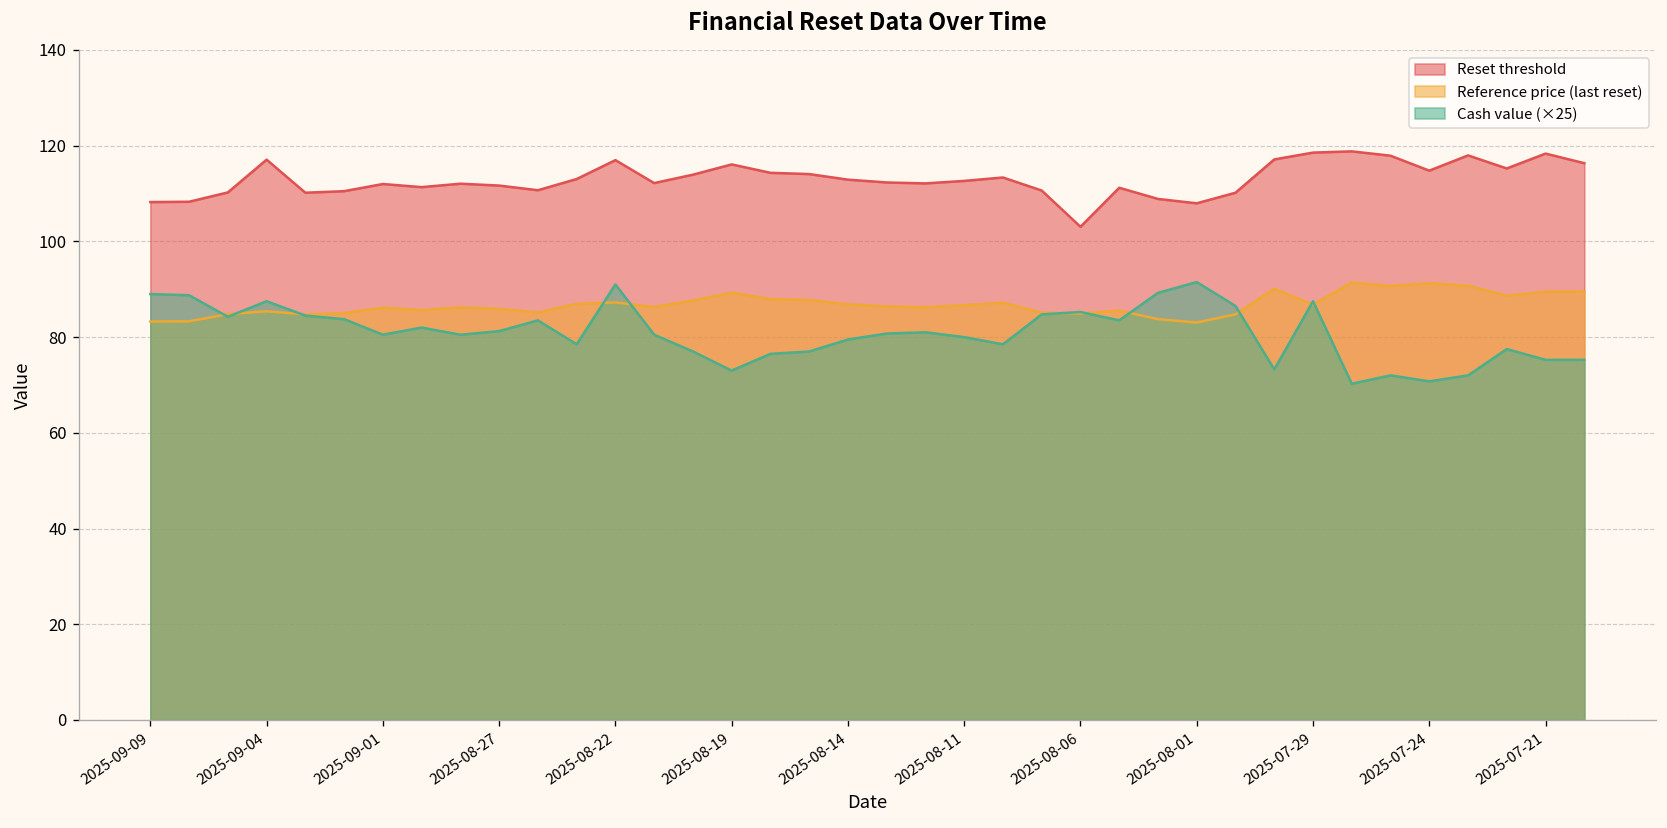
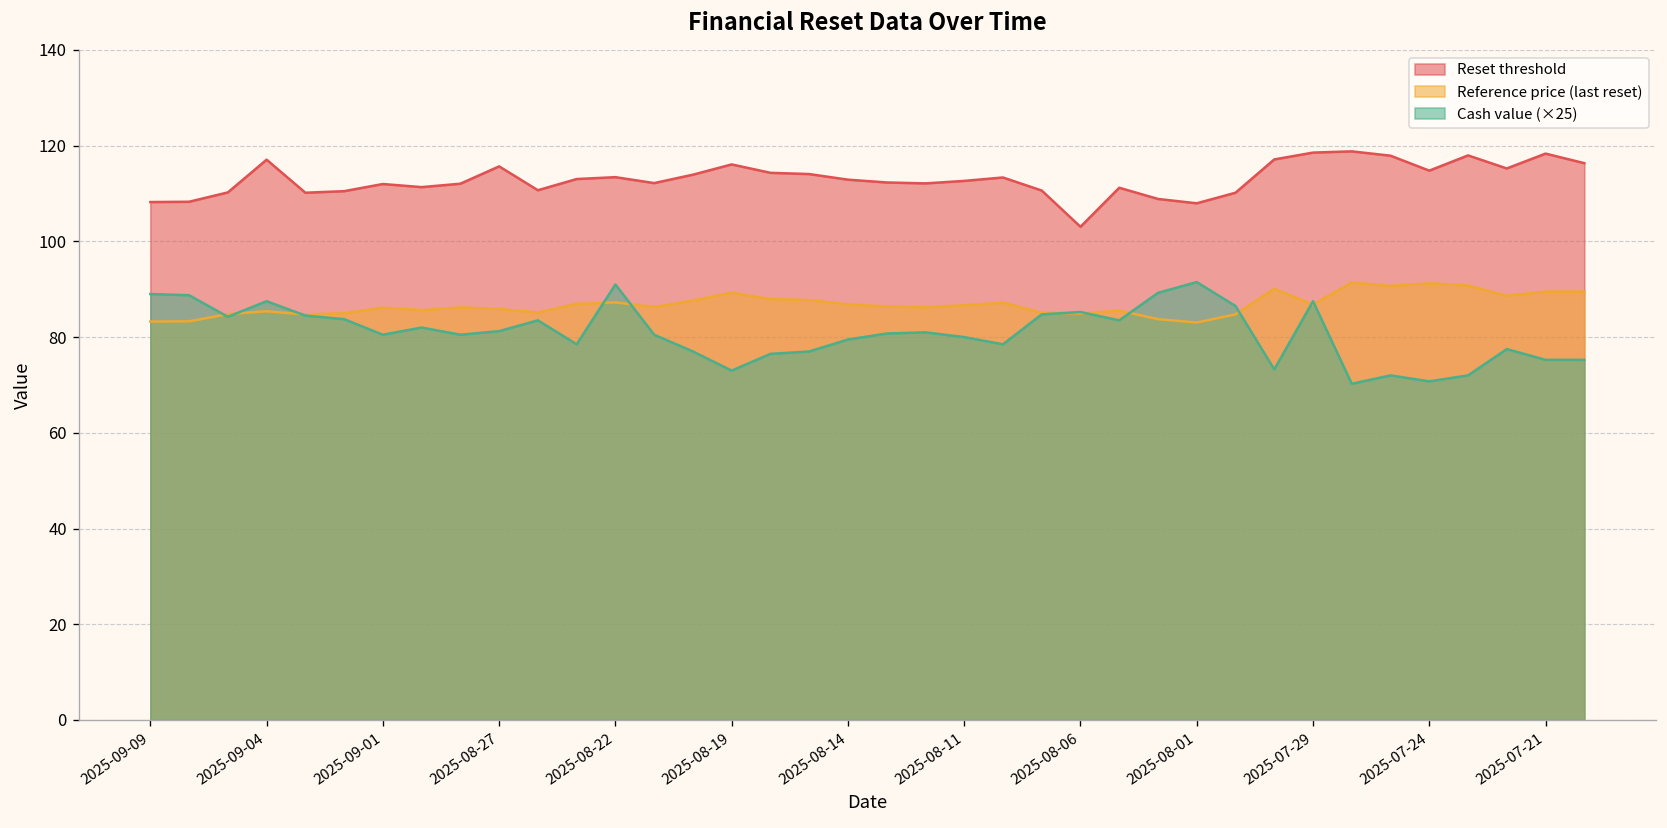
Reset threshold, 2025-08-27: 112 -> 116
Reset threshold, 2025-08-22: 117 -> 113
